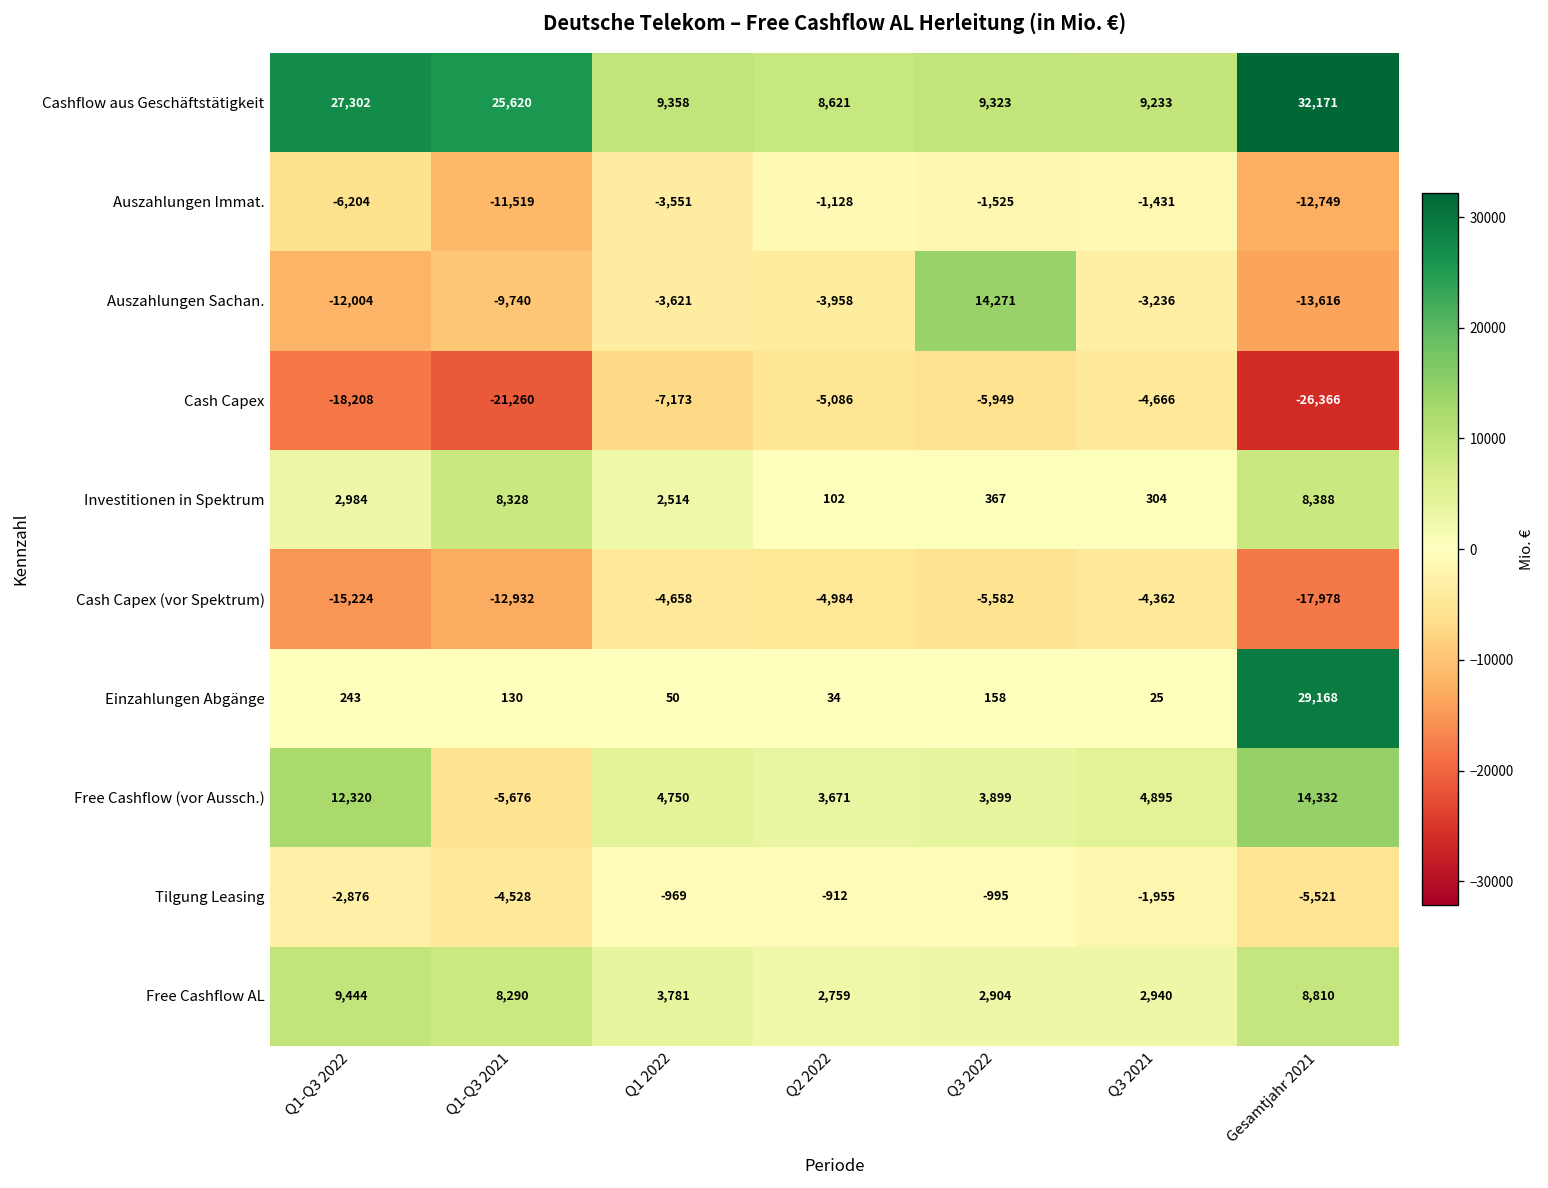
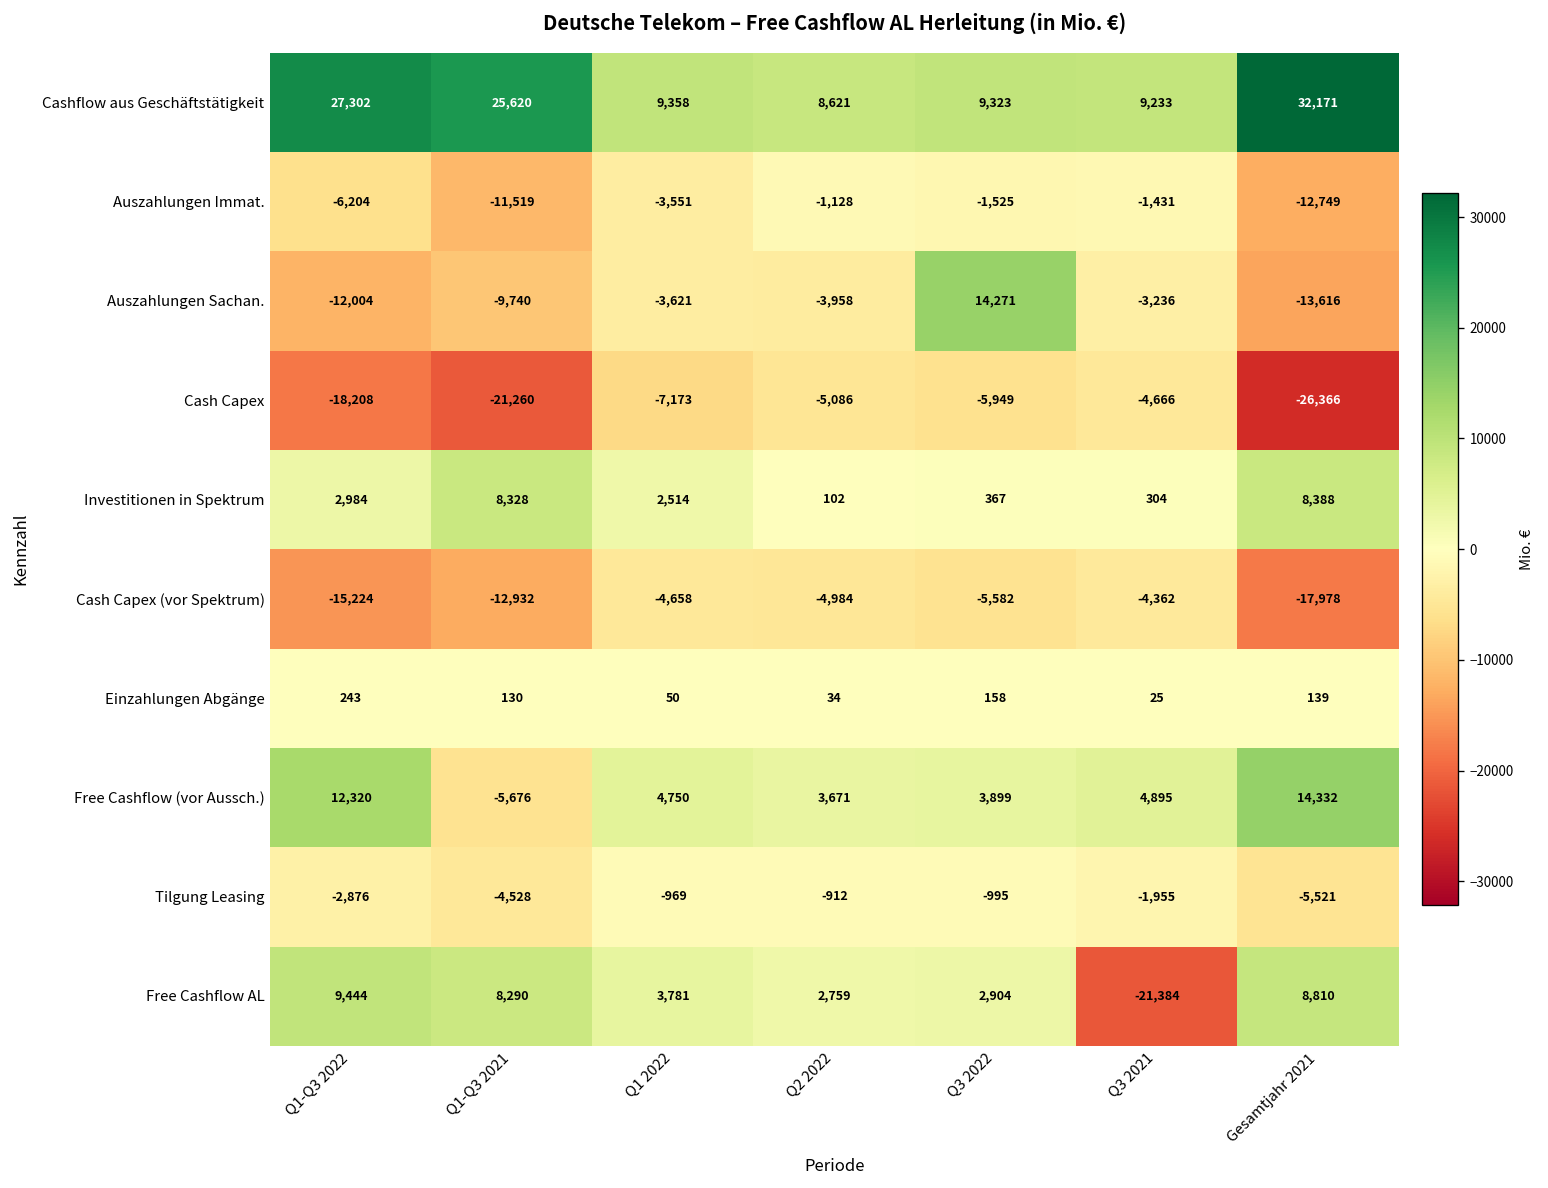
Einzahlungen Abgänge, Gesamtjahr 2021: 29,168 -> 139
Free Cashflow AL, Q3 2021: 2,940 -> -21,384
